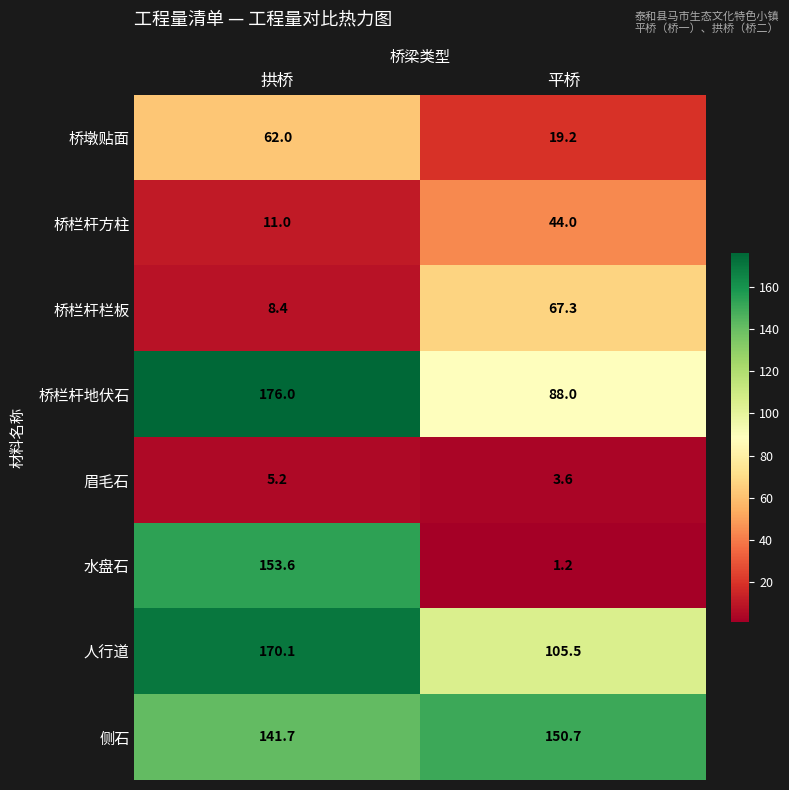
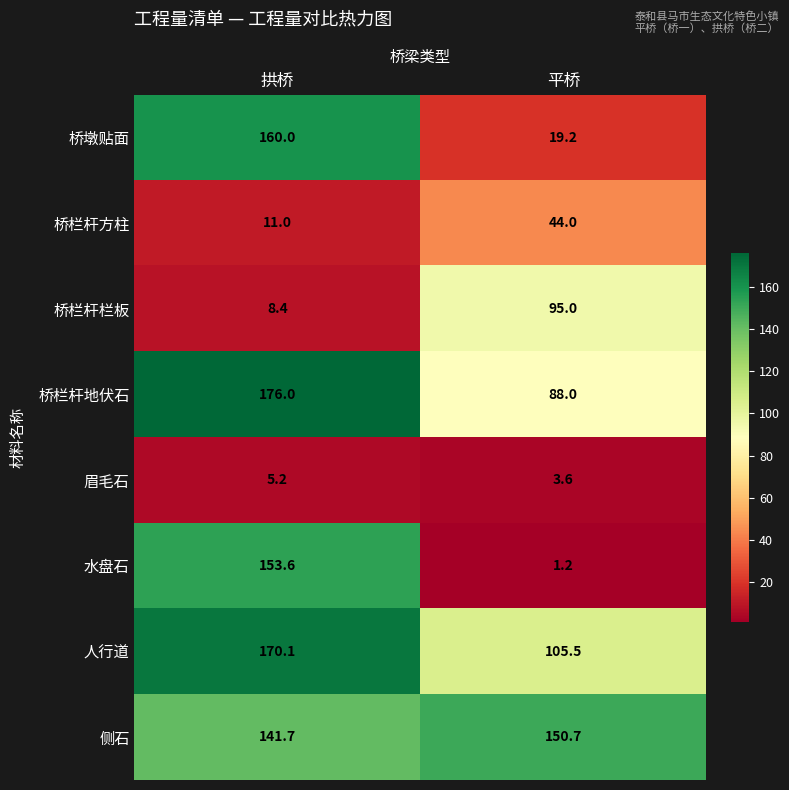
桥墩贴面, 拱桥: 62.0 -> 160.0
桥栏杆栏板, 平桥: 67.3 -> 95.0
